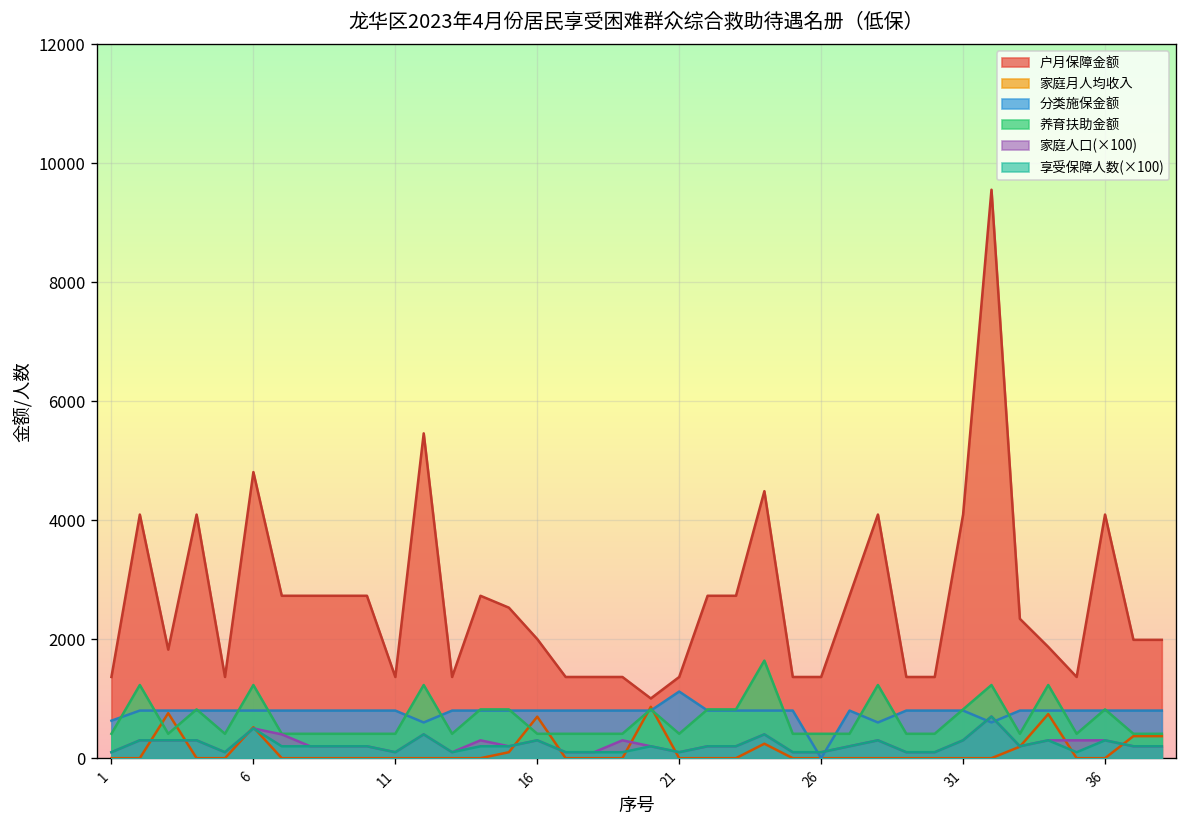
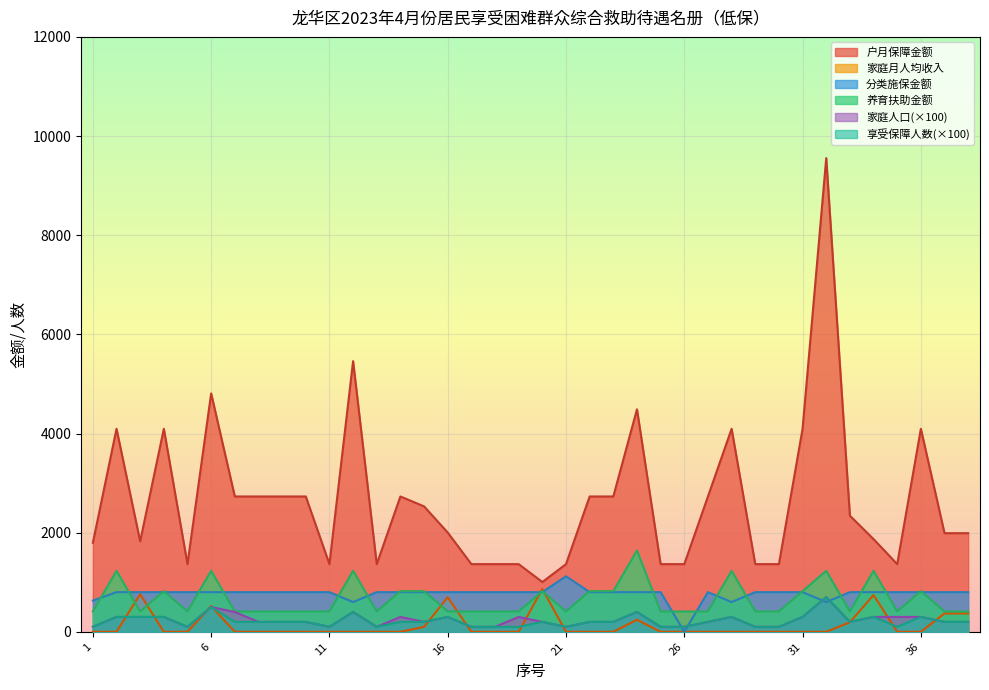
户月保障金额, 1: 1400 -> 1800
